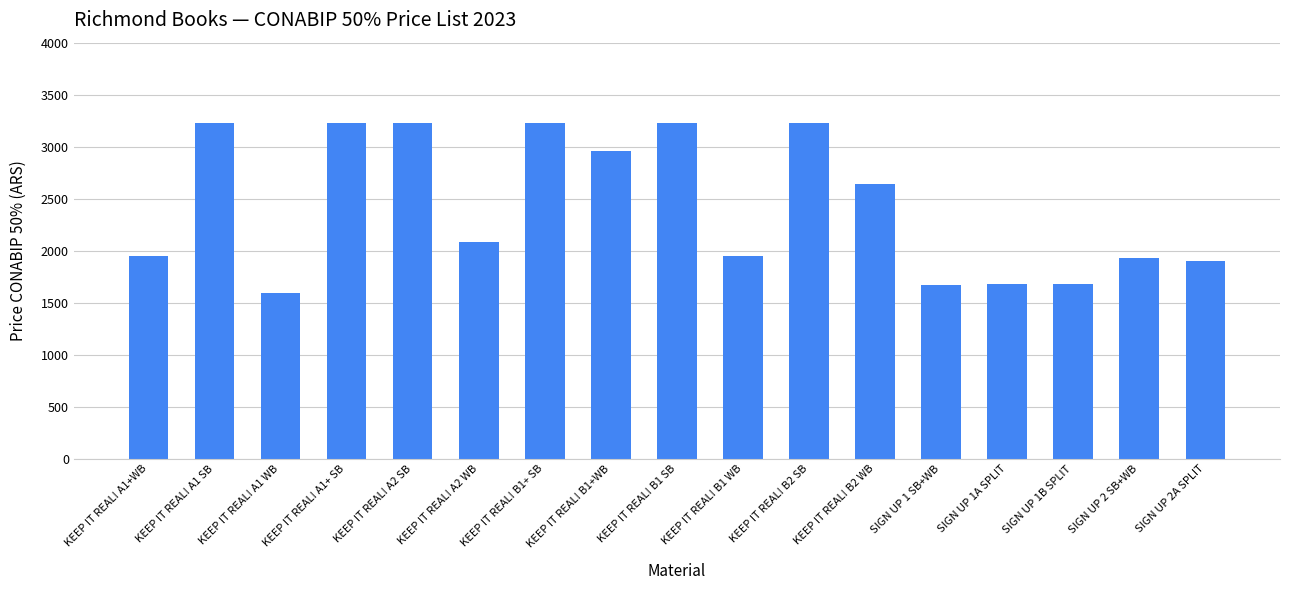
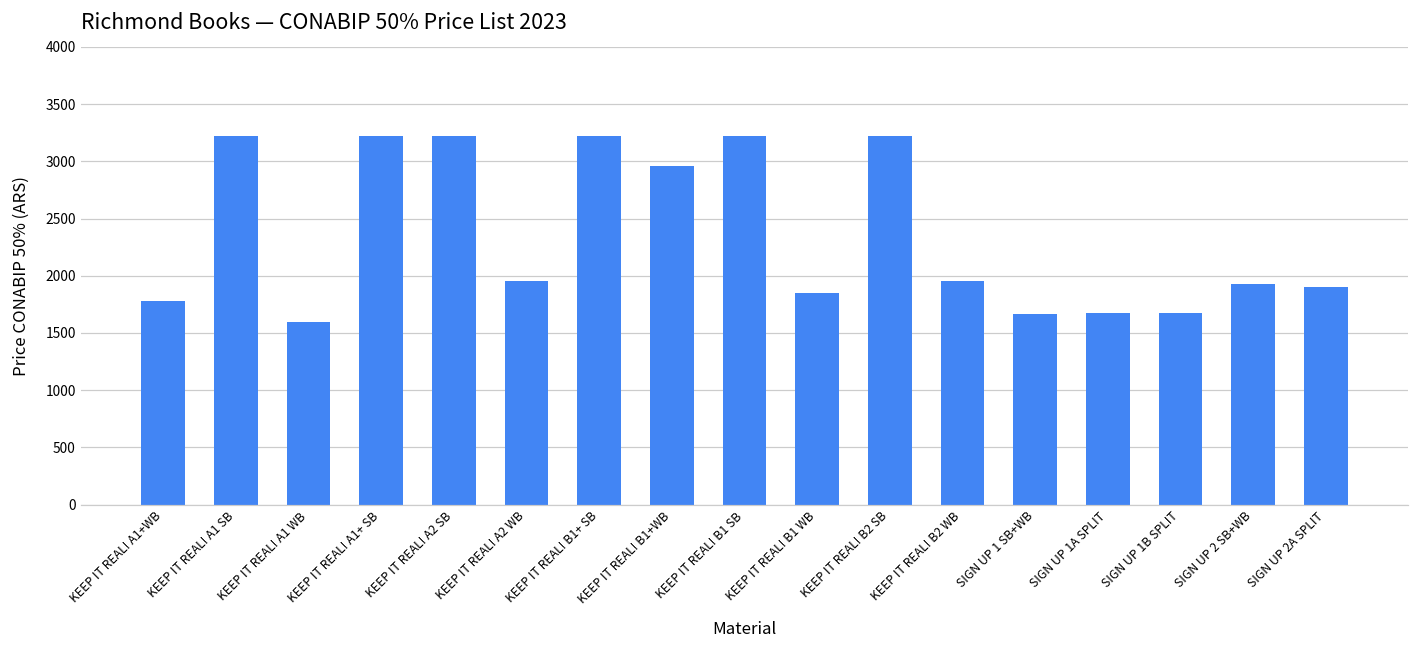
KEEP IT REAL! A1+WB: 1950 -> 1780
KEEP IT REAL! A2 WB: 2080 -> 1950
KEEP IT REAL! B1 WB: 1950 -> 1850
KEEP IT REAL! B2 WB: 2640 -> 1950
